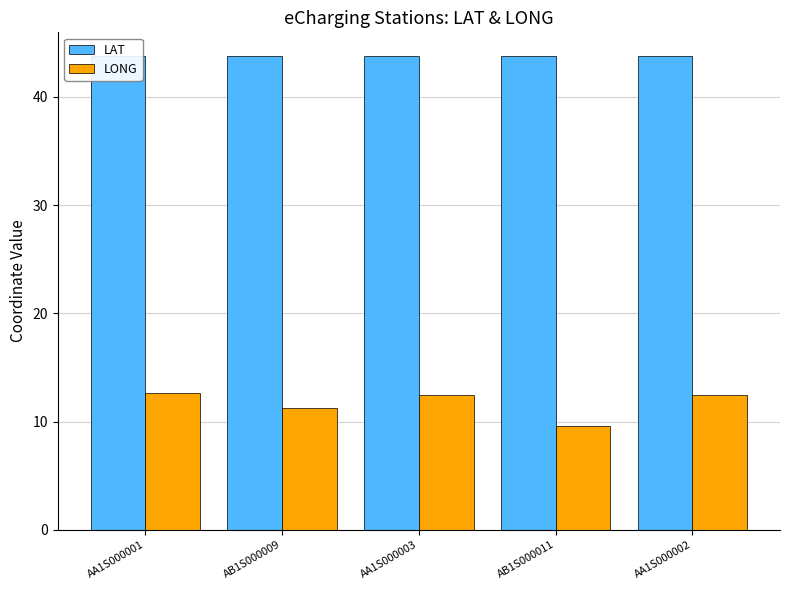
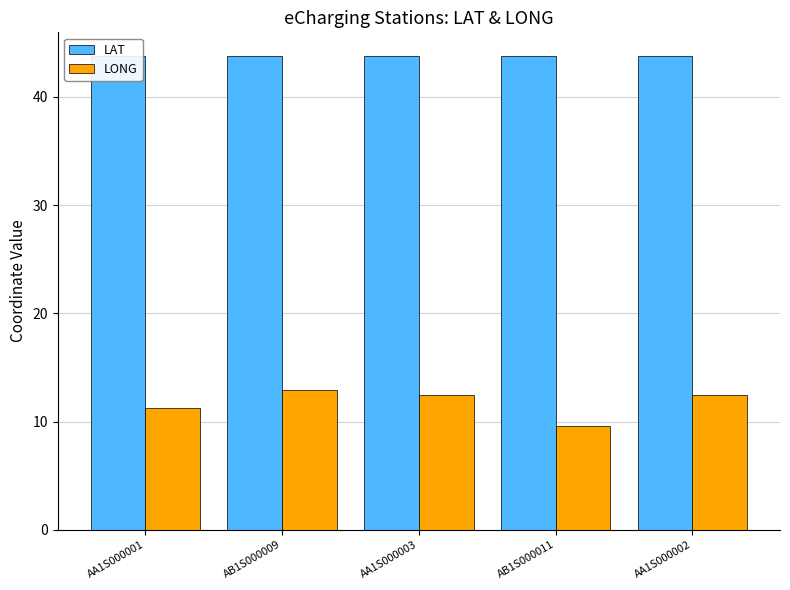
LONG, AA1S000001: 12.6 -> 11.3
LONG, AB1S000009: 11.3 -> 12.9
